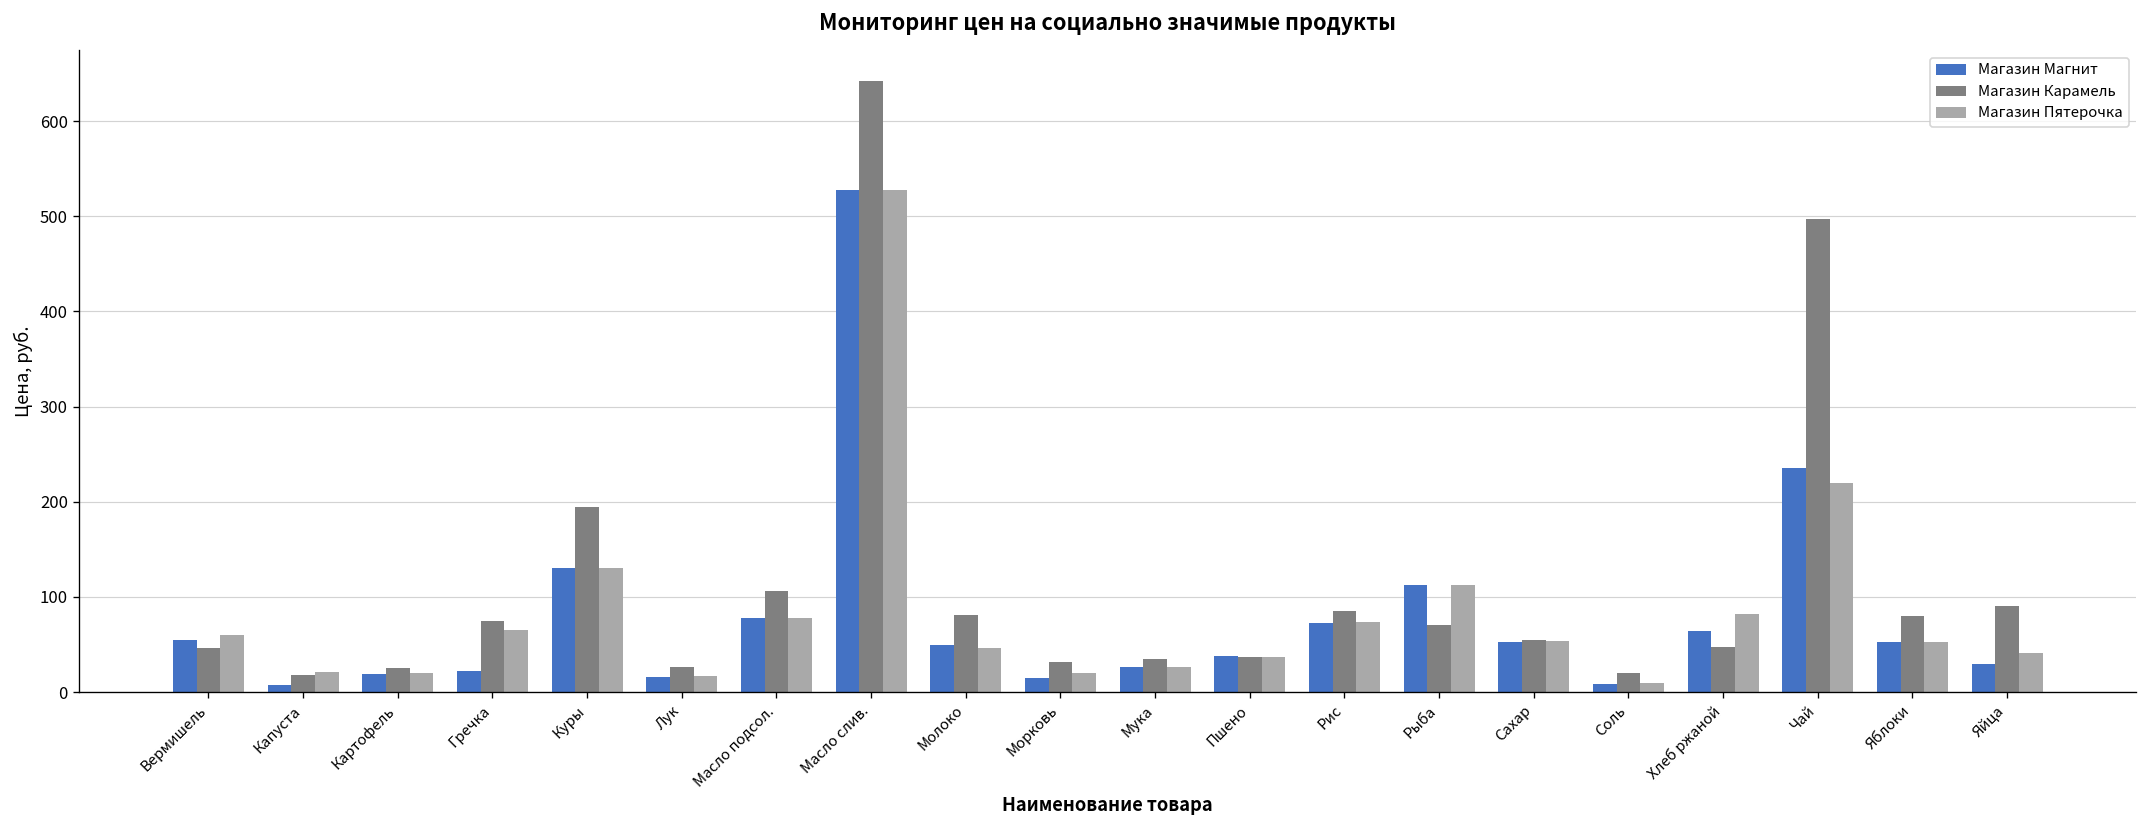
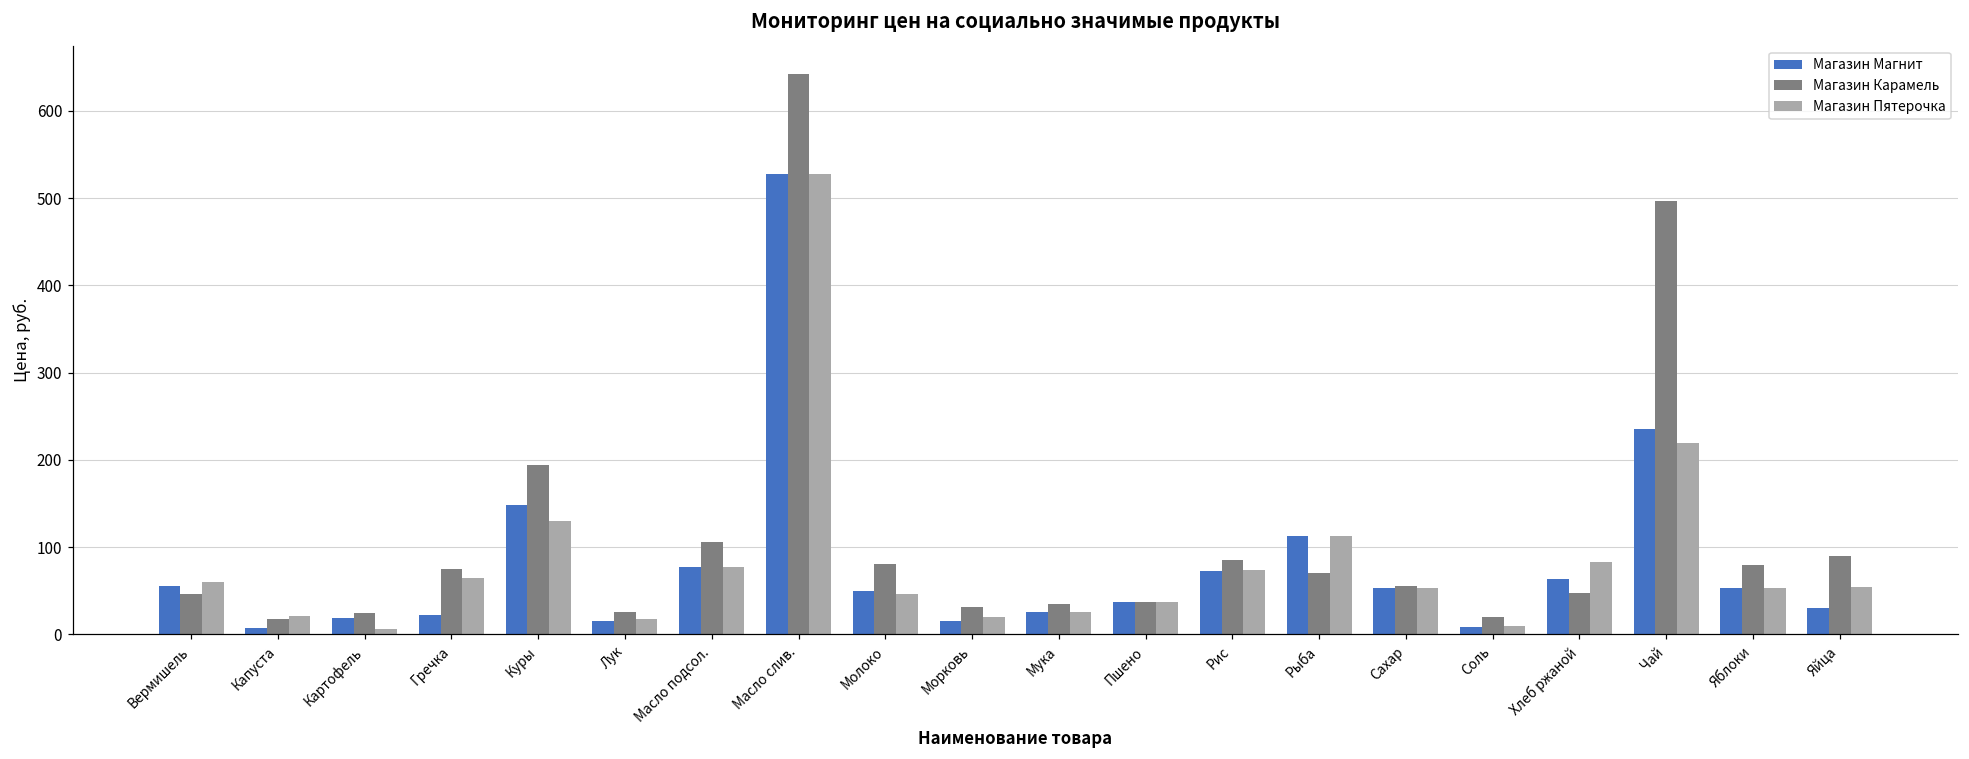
Магазин Пятерочка, Картофель: 20 -> 10
Магазин Магнит, Куры: 130 -> 150
Магазин Пятерочка, Яйца: 40 -> 50
